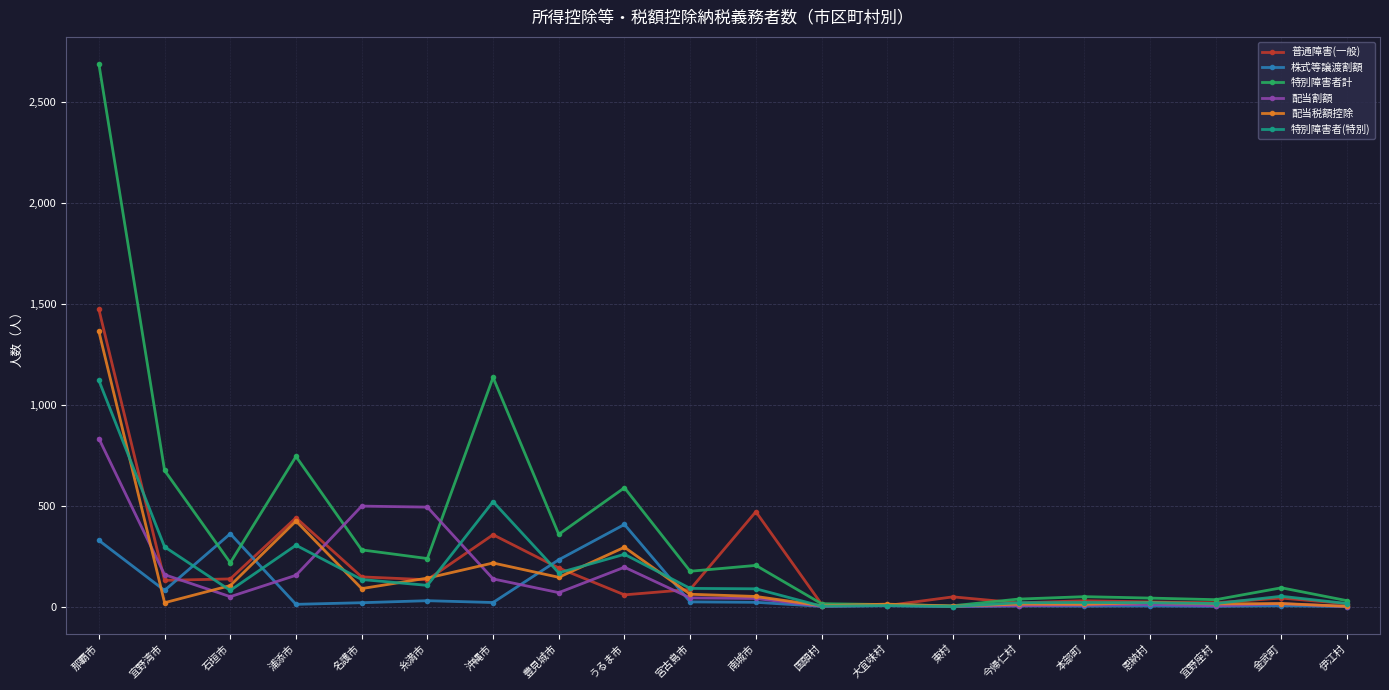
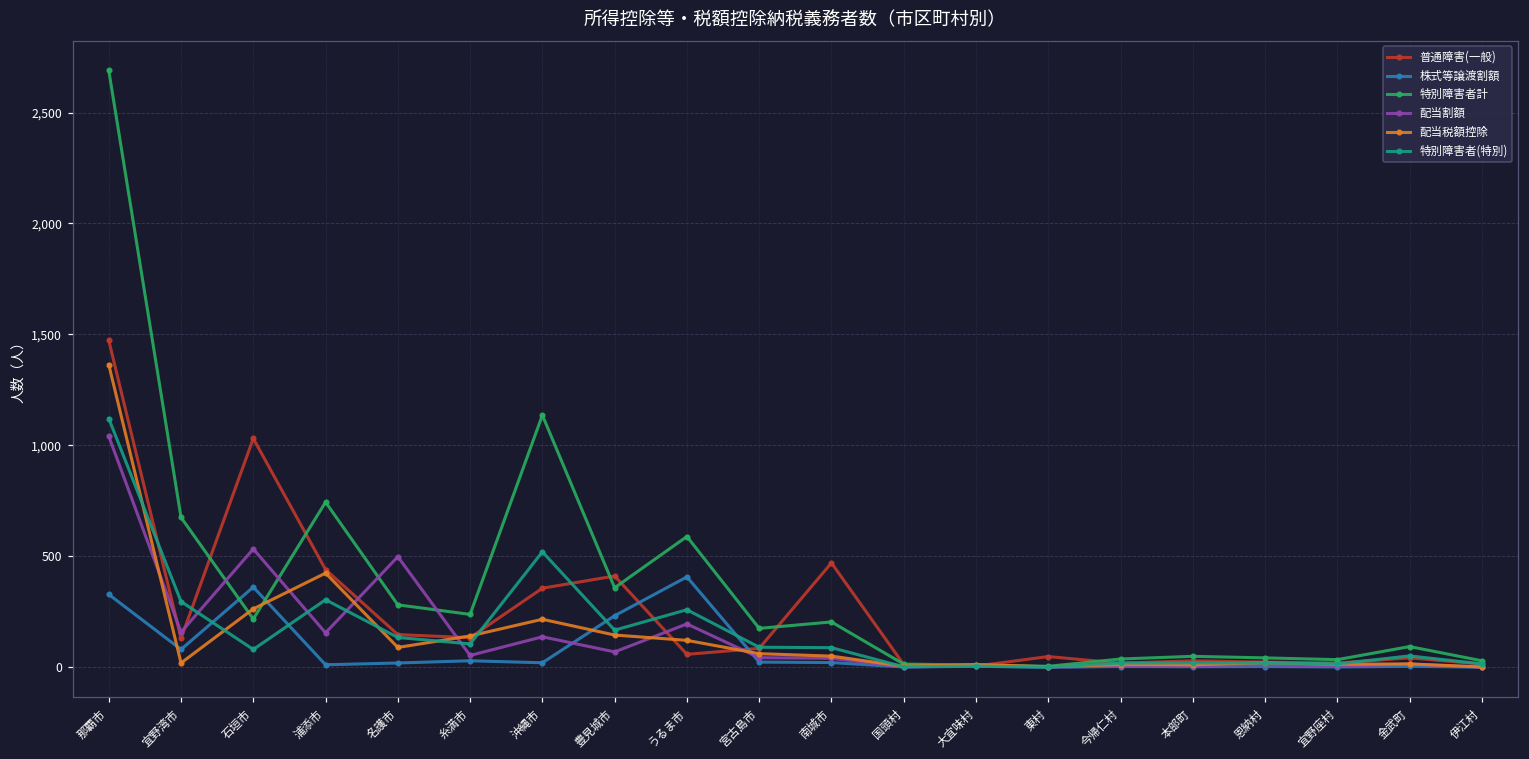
配当割額, 那覇市: 830 -> 1,040
普通障害(一般), 石垣市: 140 -> 1,030
配当割額, 石垣市: 50 -> 530
配当税額控除, 石垣市: 100 -> 260
配当割額, 糸満市: 490 -> 50
普通障害(一般), 豊見城市: 190 -> 410
配当税額控除, うるま市: 290 -> 120
